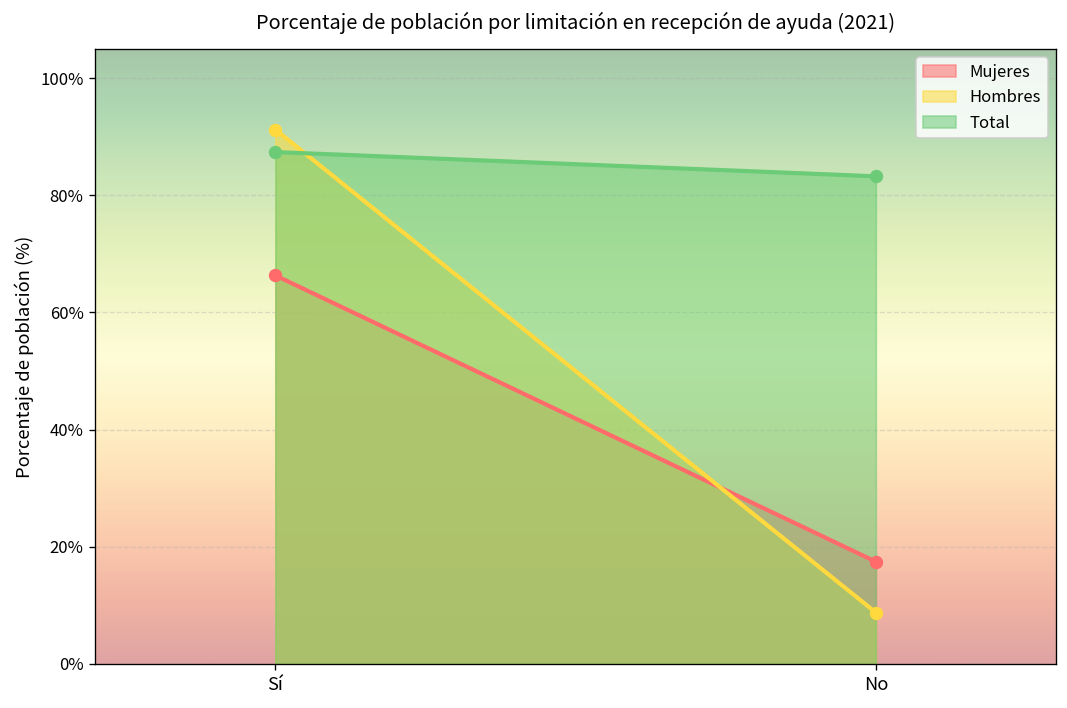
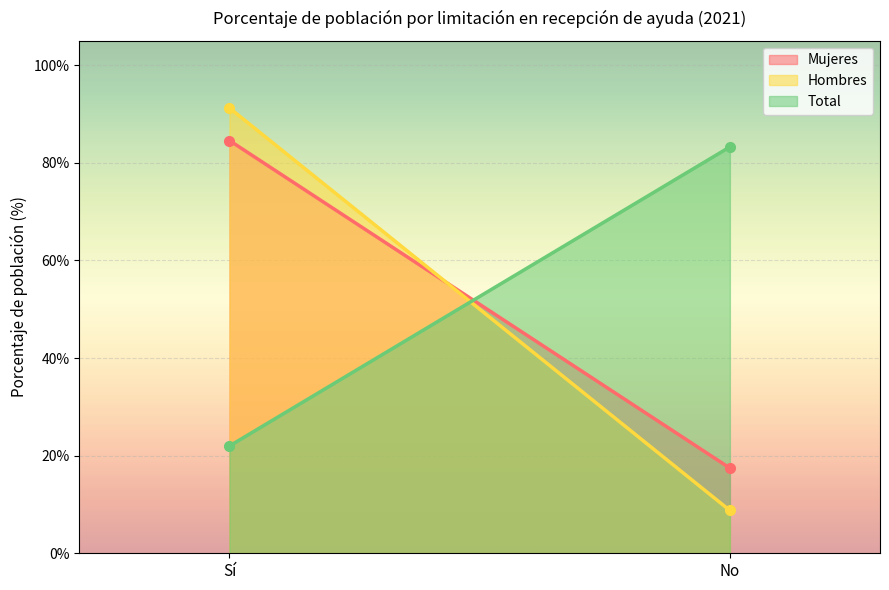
Mujeres, Sí: 66% -> 85%
Total, Sí: 87% -> 22%
